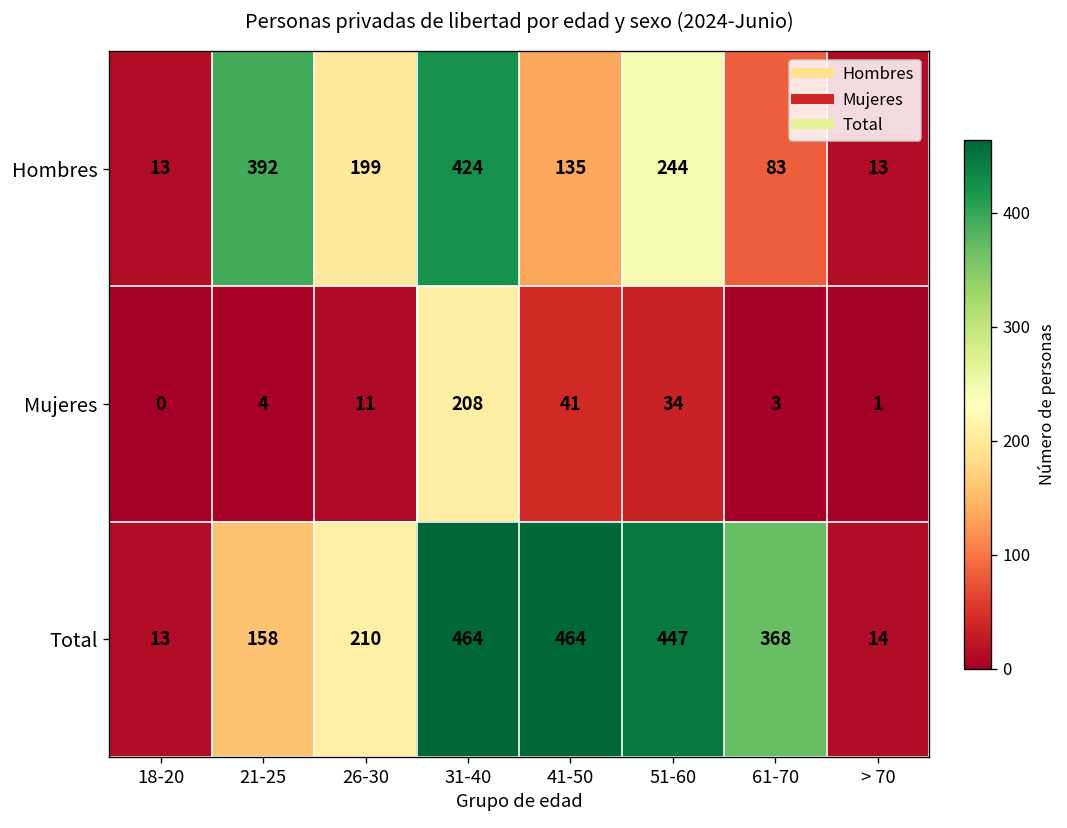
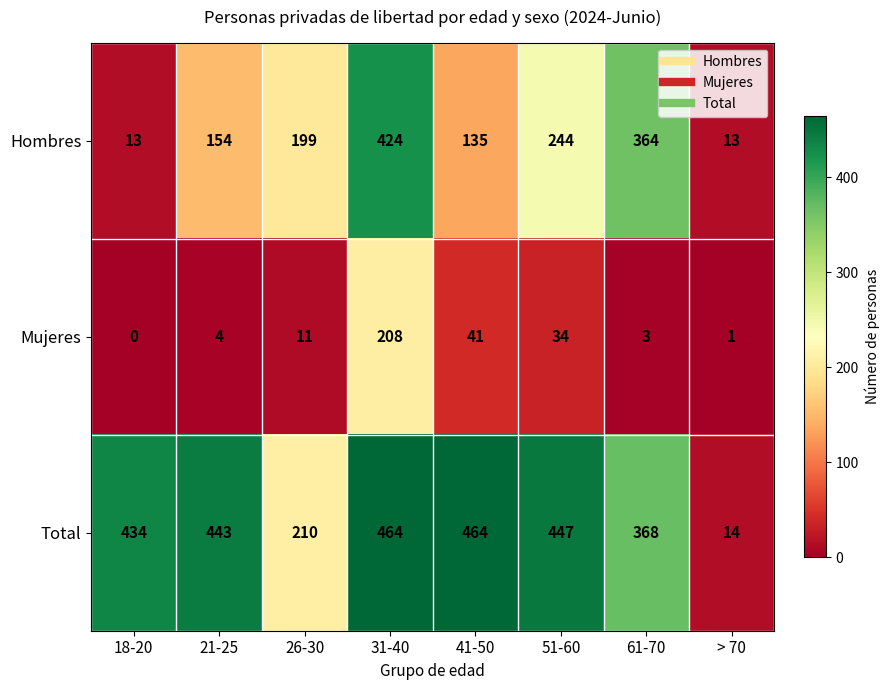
Hombres, 21-25: 392 -> 154
Hombres, 61-70: 83 -> 364
Total, 18-20: 13 -> 434
Total, 21-25: 158 -> 443
